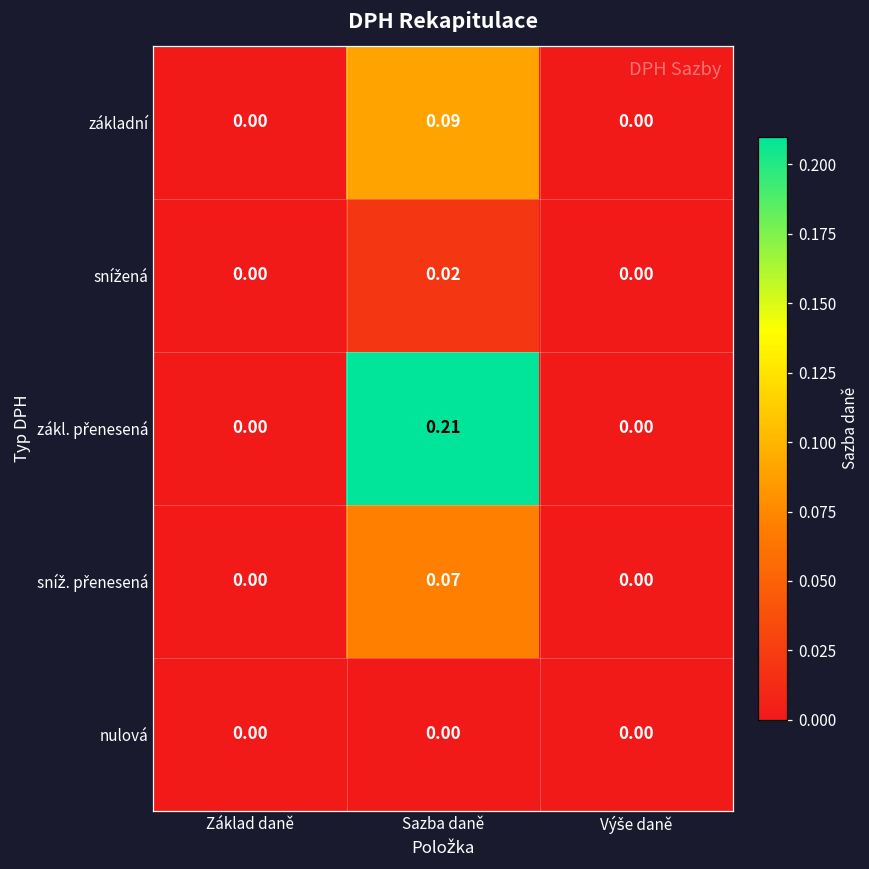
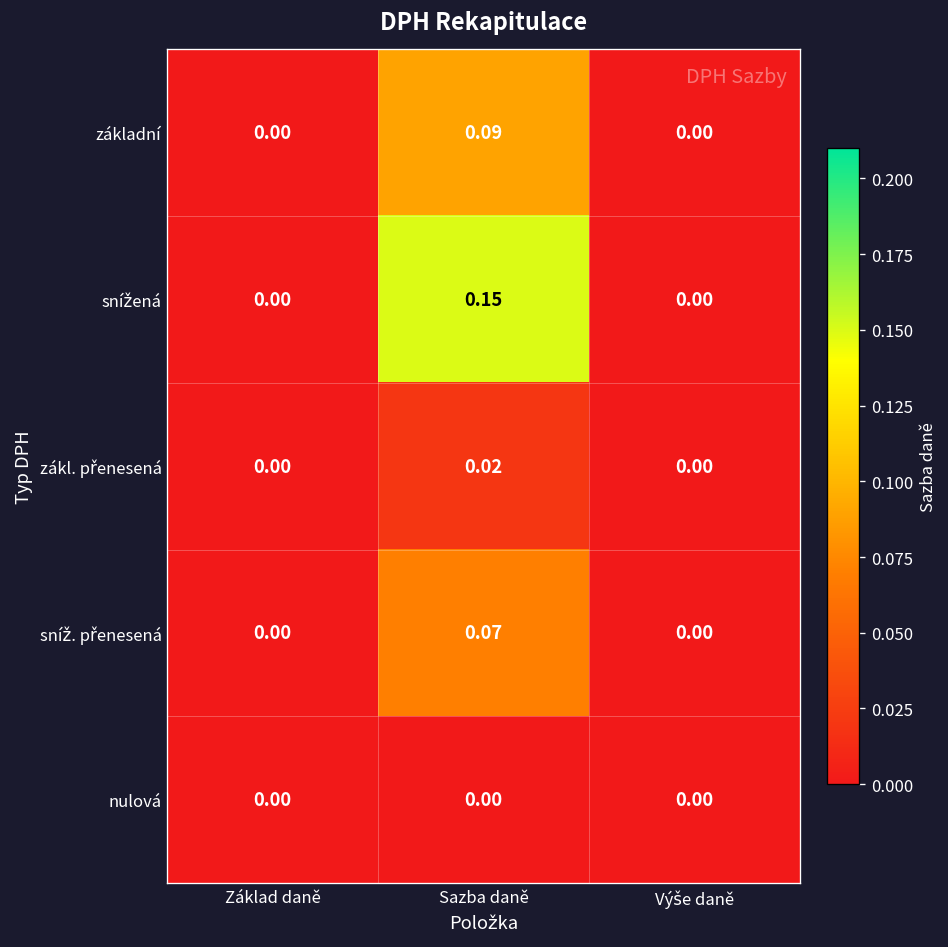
snížená, Sazba daně: 0.02 -> 0.15
zákl. přenesená, Sazba daně: 0.21 -> 0.02
